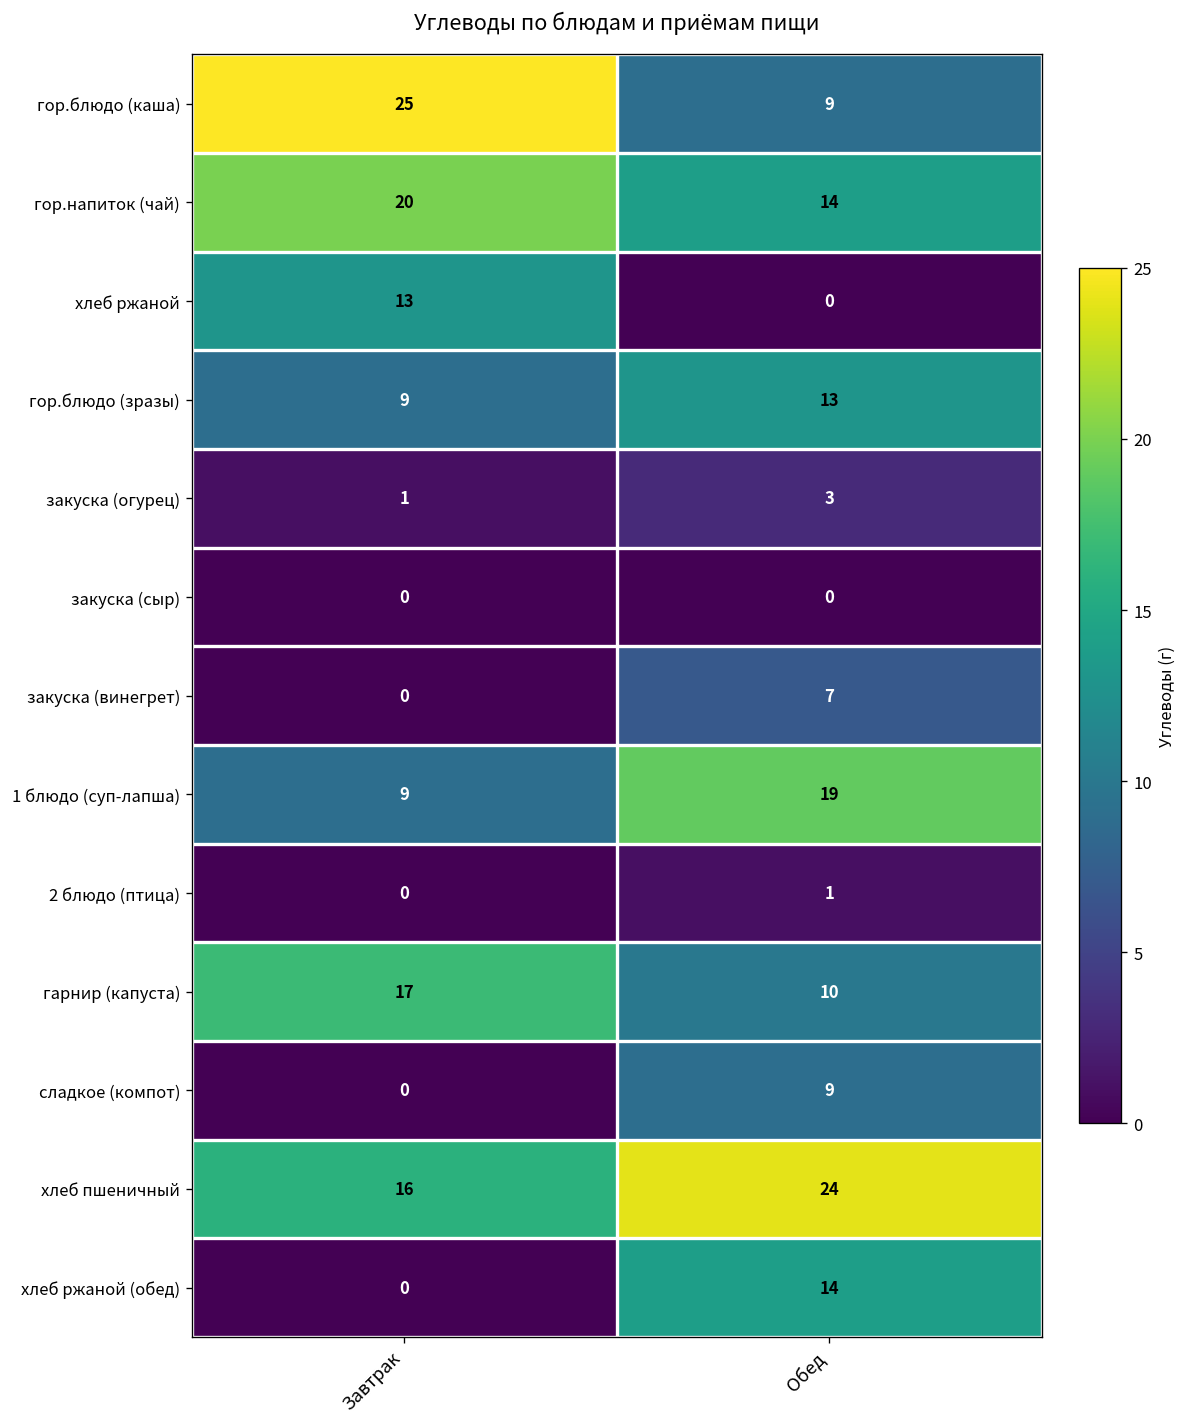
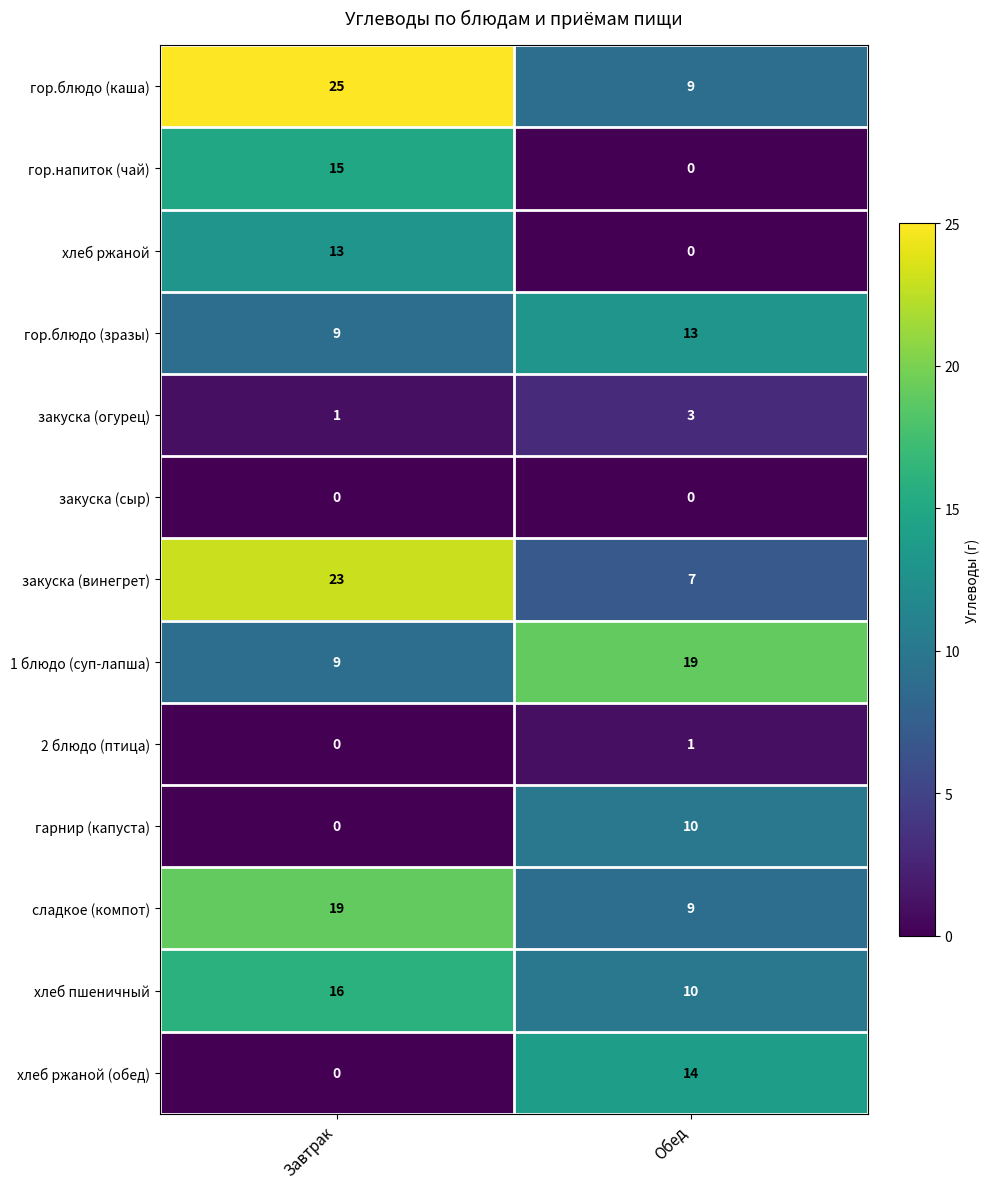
гор.напиток (чай), Завтрак: 20 -> 15
гор.напиток (чай), Обед: 14 -> 0
закуска (винегрет), Завтрак: 0 -> 23
гарнир (капуста), Завтрак: 17 -> 0
сладкое (компот), Завтрак: 0 -> 19
хлеб пшеничный, Обед: 24 -> 10
